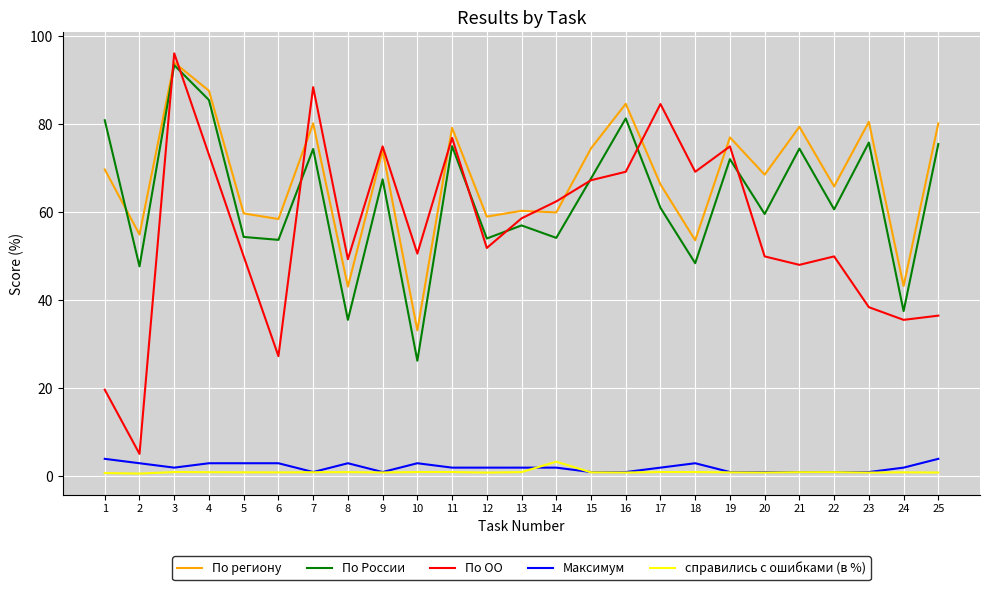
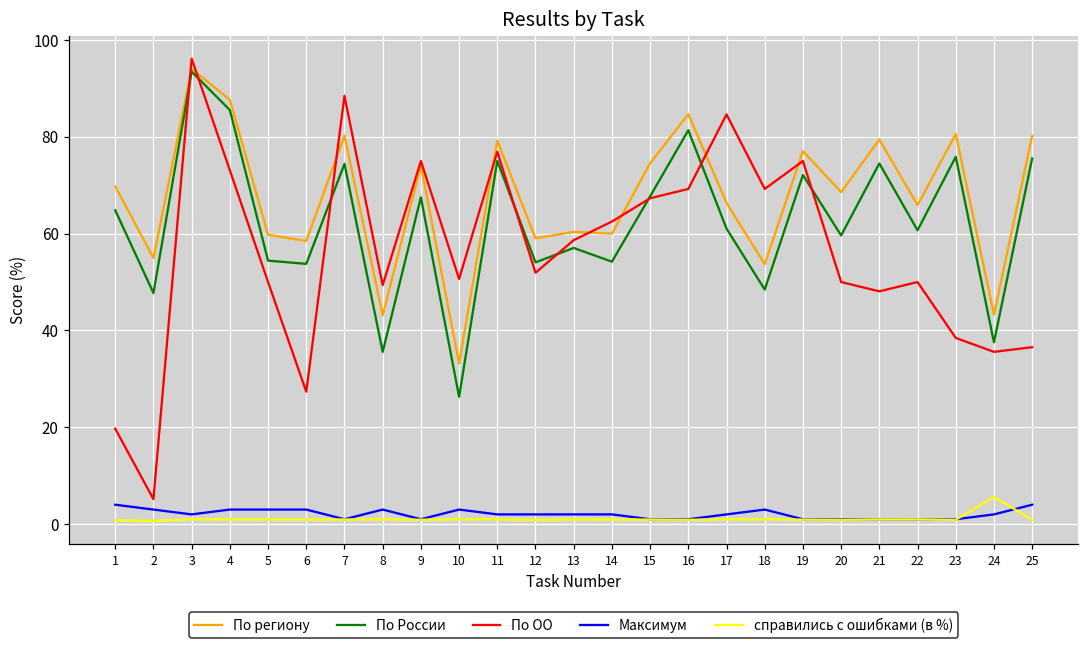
По России, 1: 81 -> 65
справились c ошибками (в %), 14: 3 -> 1
справились c ошибками (в %), 24: 1 -> 6
